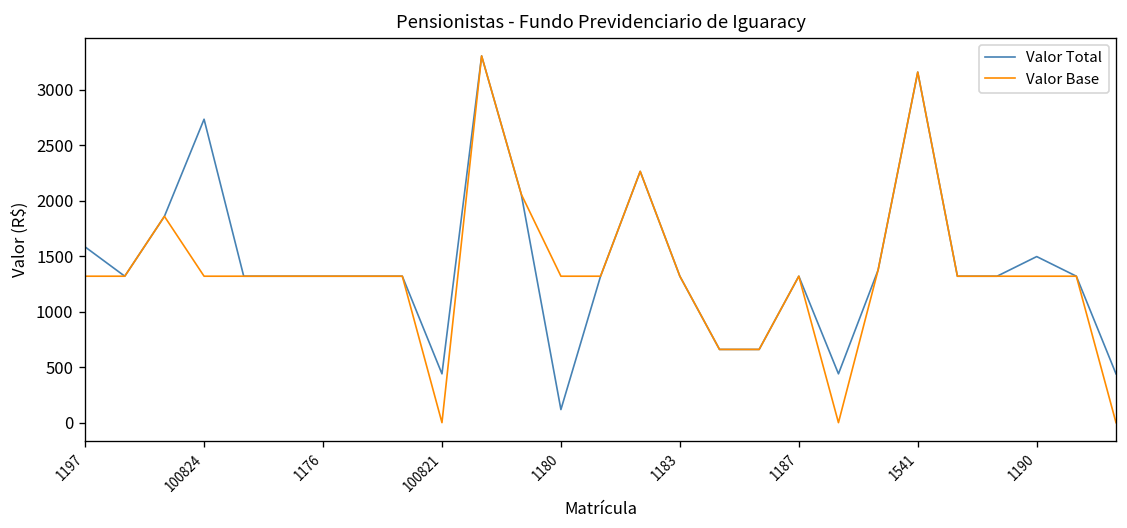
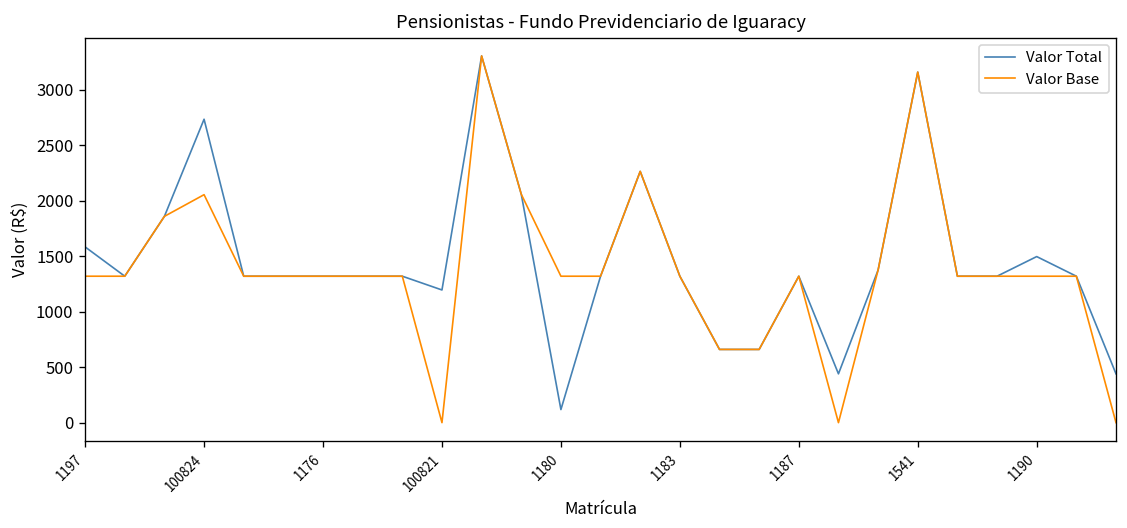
Valor Base, 100824: 1300 -> 2100
Valor Total, 100821: 400 -> 1200
